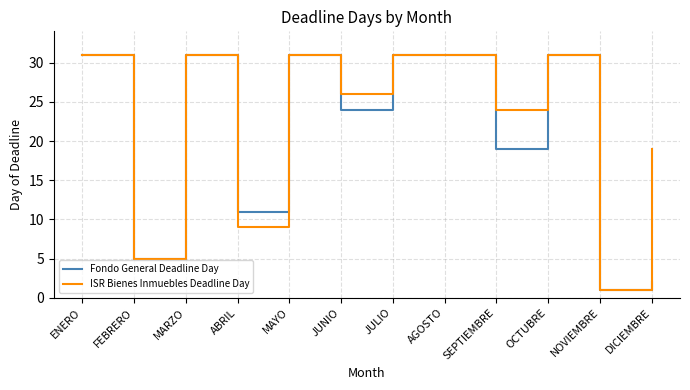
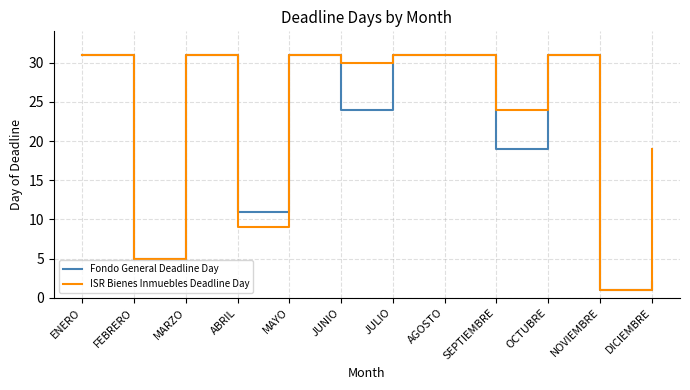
ISR Bienes Inmuebles Deadline Day, JUNIO: 26 -> 30
